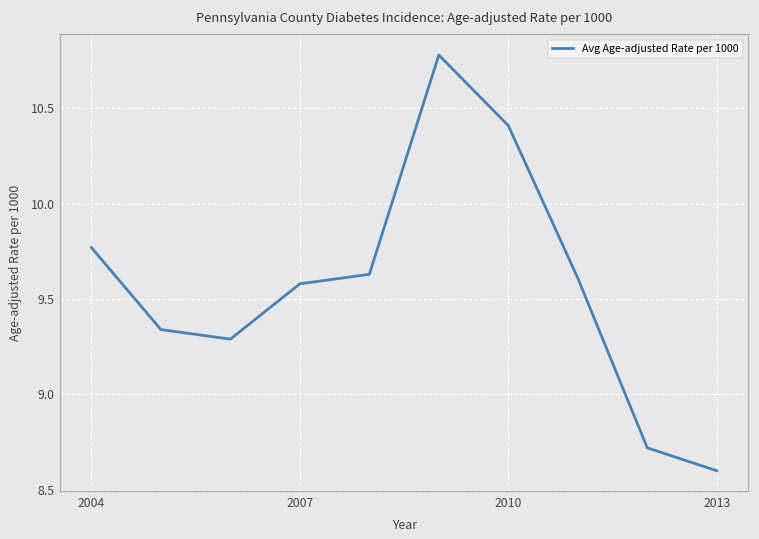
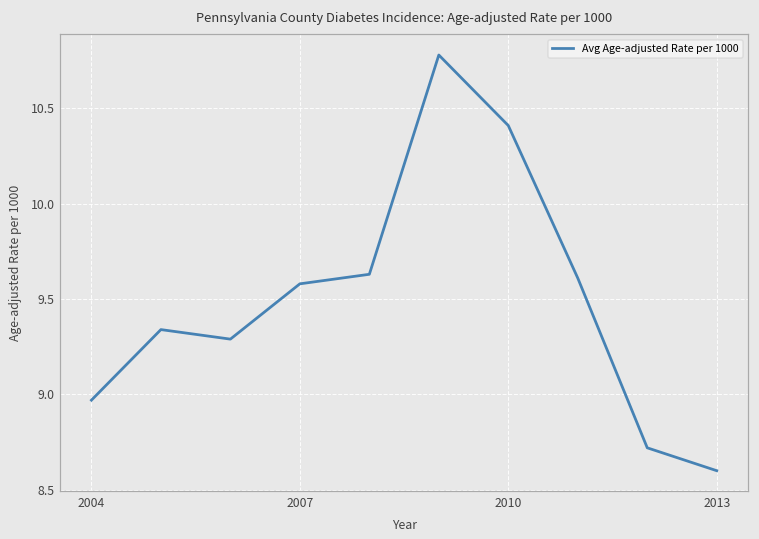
2004: 9.77 -> 8.97
